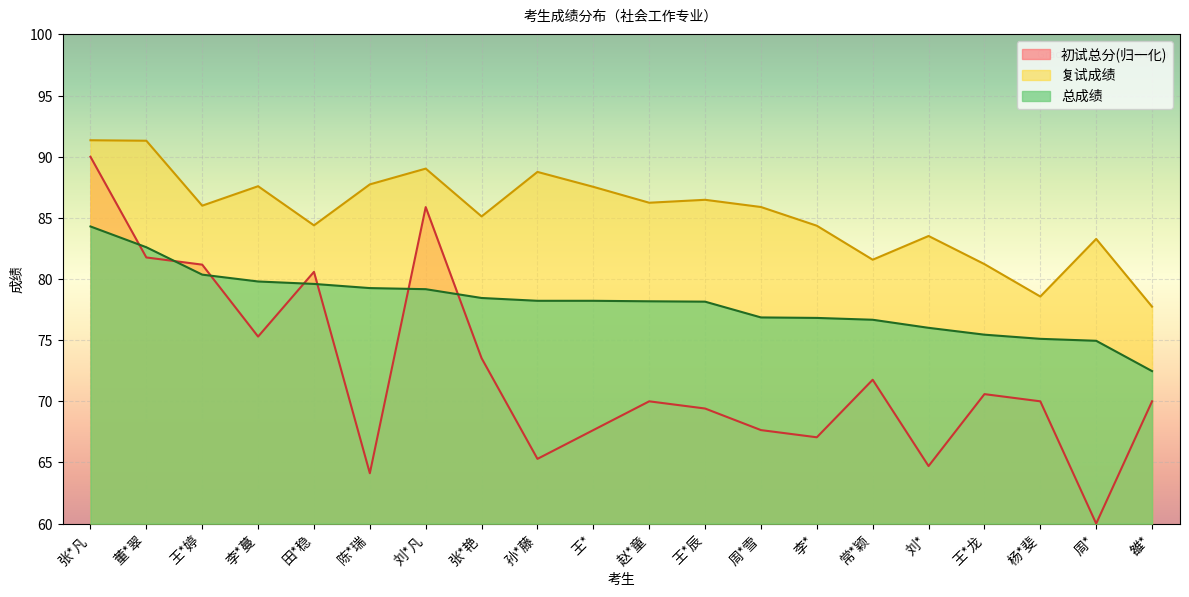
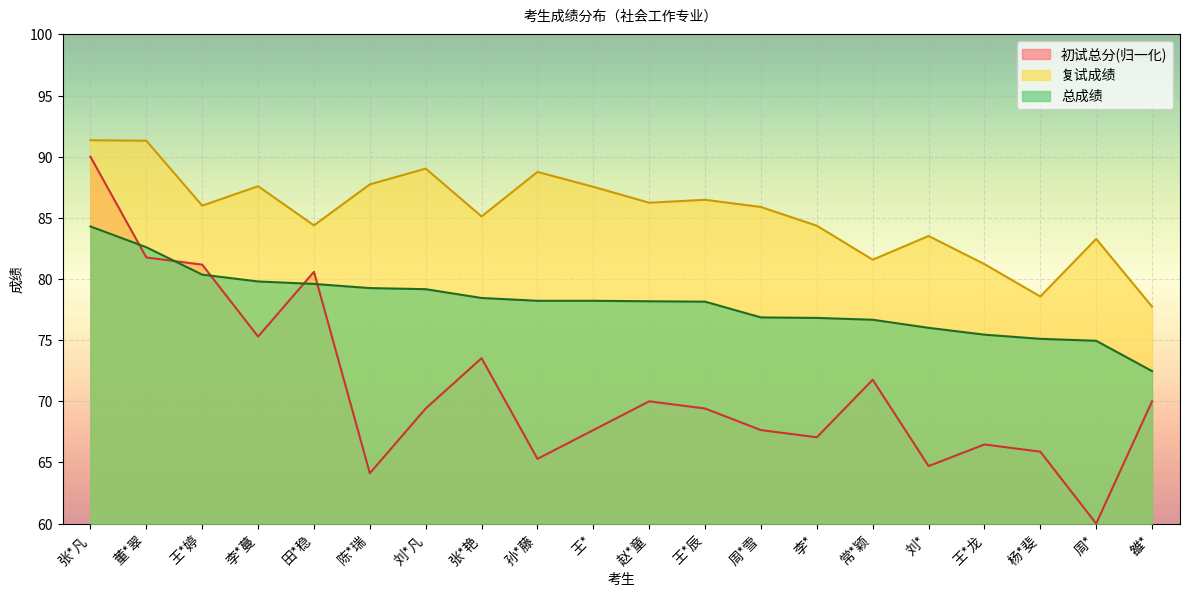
初试总分(归一化), 刘*凡: 85.9 -> 69.4
初试总分(归一化), 王*龙: 70.6 -> 66.5
初试总分(归一化), 杨*斐: 70.0 -> 65.9
